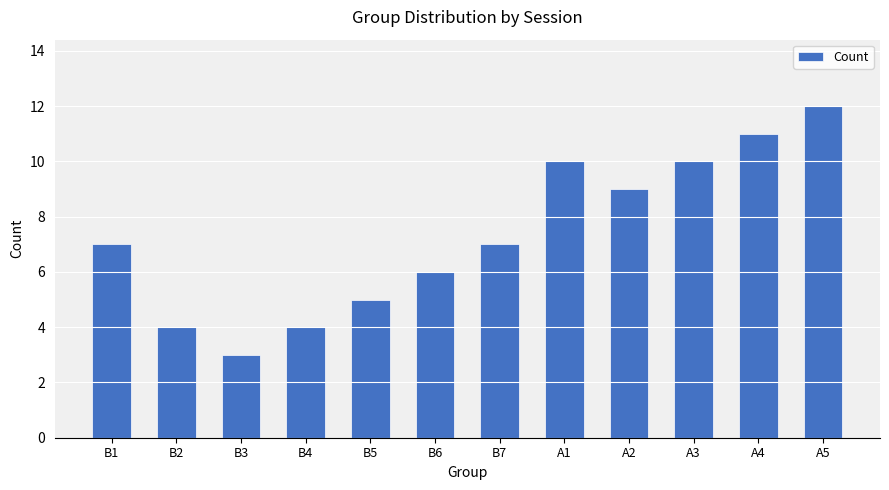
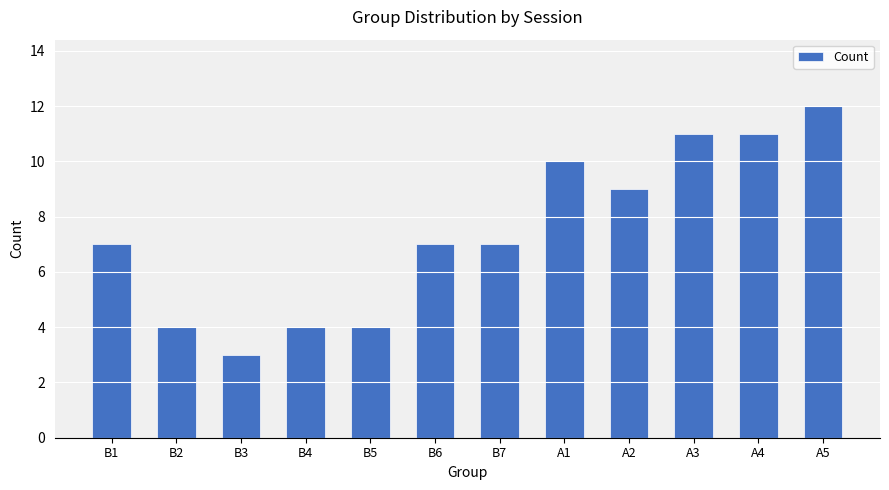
B5: 5 -> 4
B6: 6 -> 7
A3: 10 -> 11
